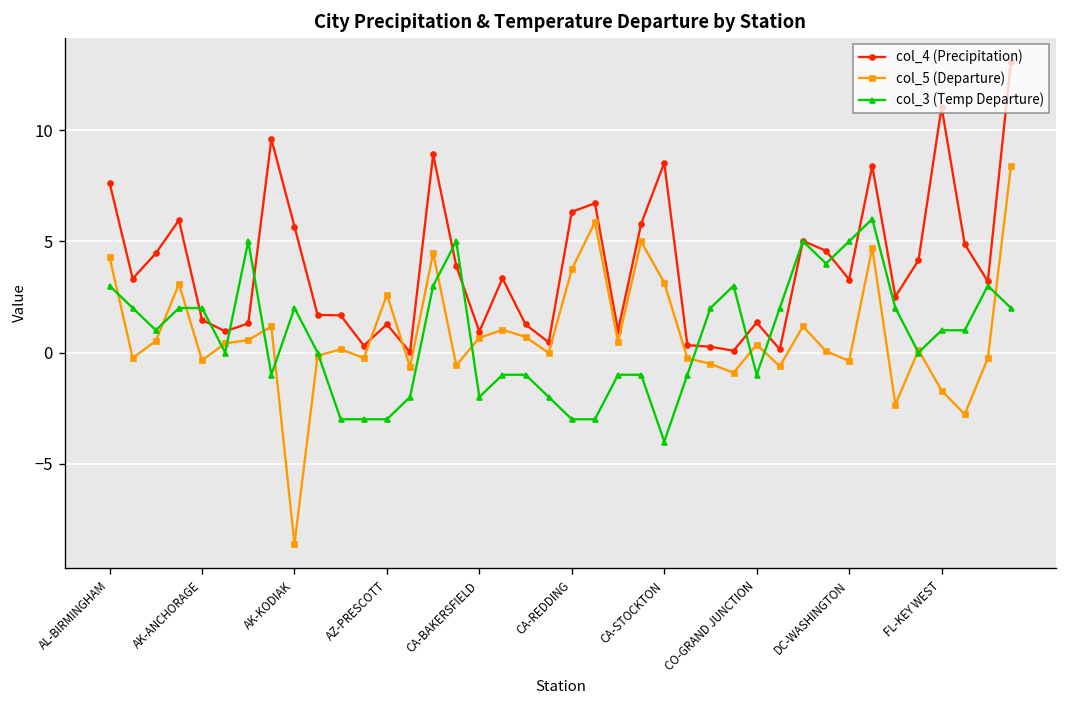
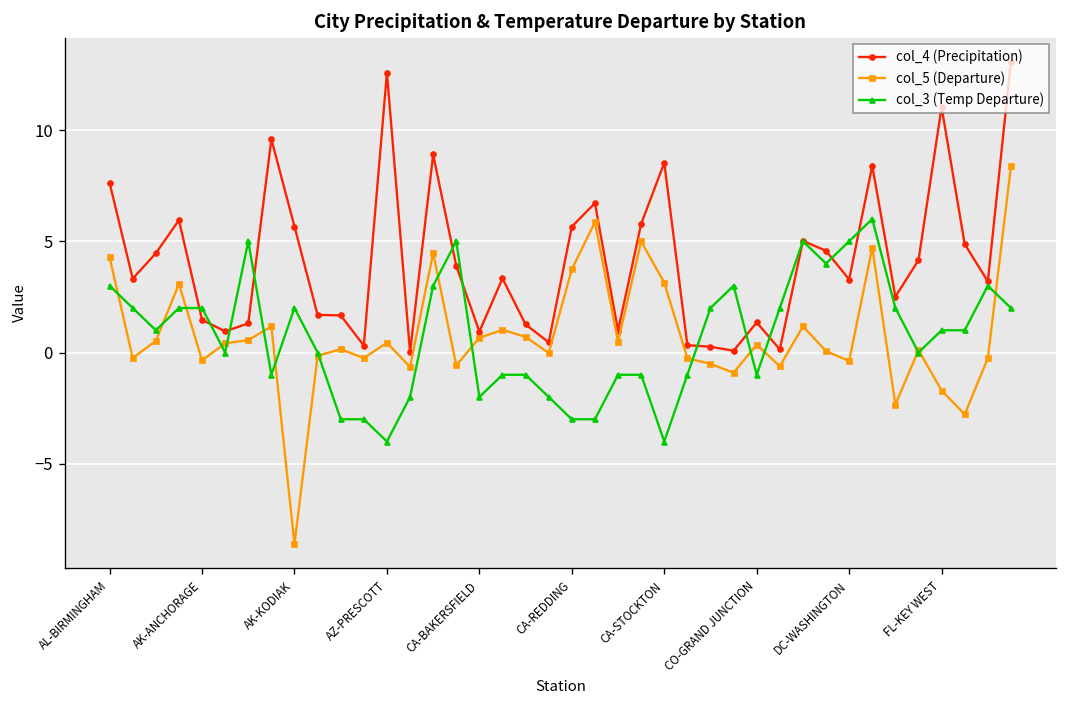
col_4 (Precipitation), AZ-PRESCOTT: 1.3 -> 12.6
col_5 (Departure), AZ-PRESCOTT: 2.6 -> 0.4
col_3 (Temp Departure), AZ-PRESCOTT: -3 -> -4
col_4 (Precipitation), CA-REDDING: 6.3 -> 5.7
